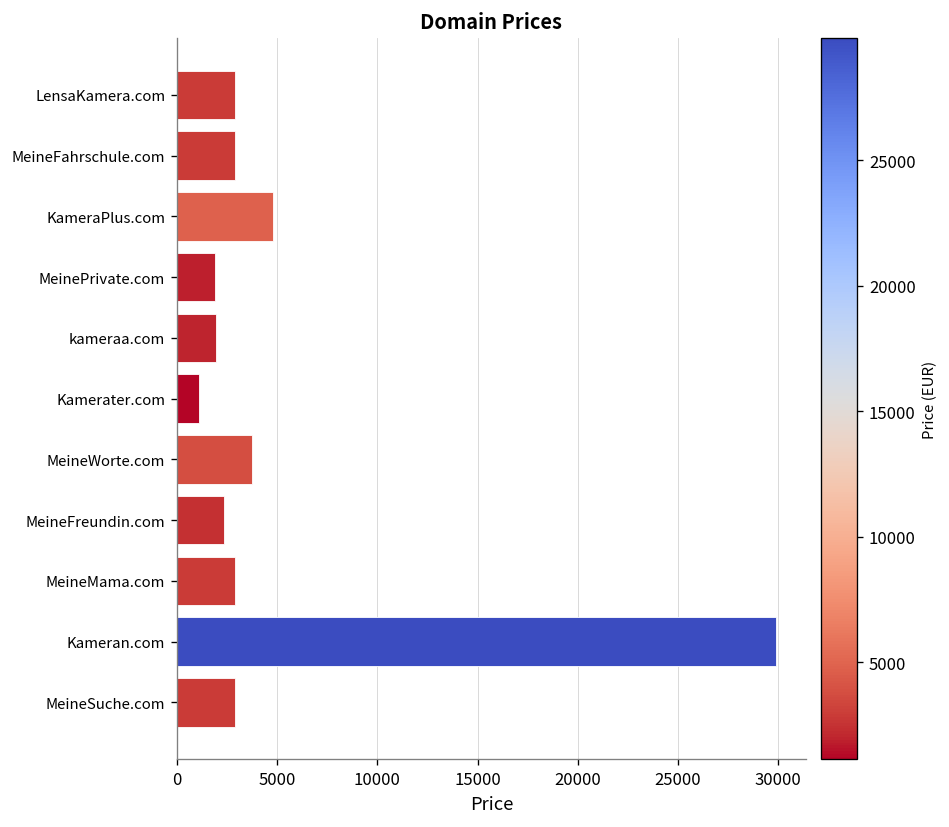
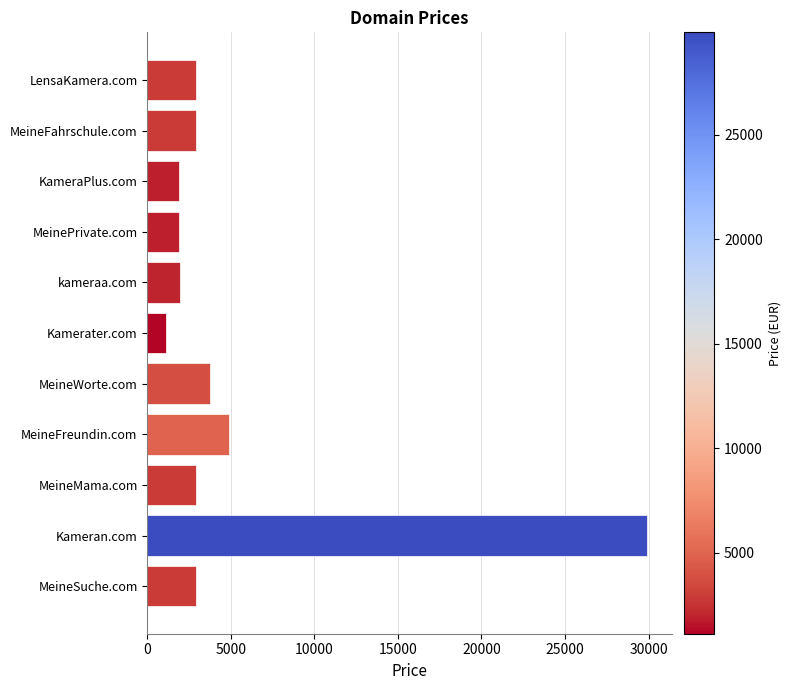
KameraPlus.com: 4800 -> 1900
MeineFreundin.com: 2400 -> 4900
